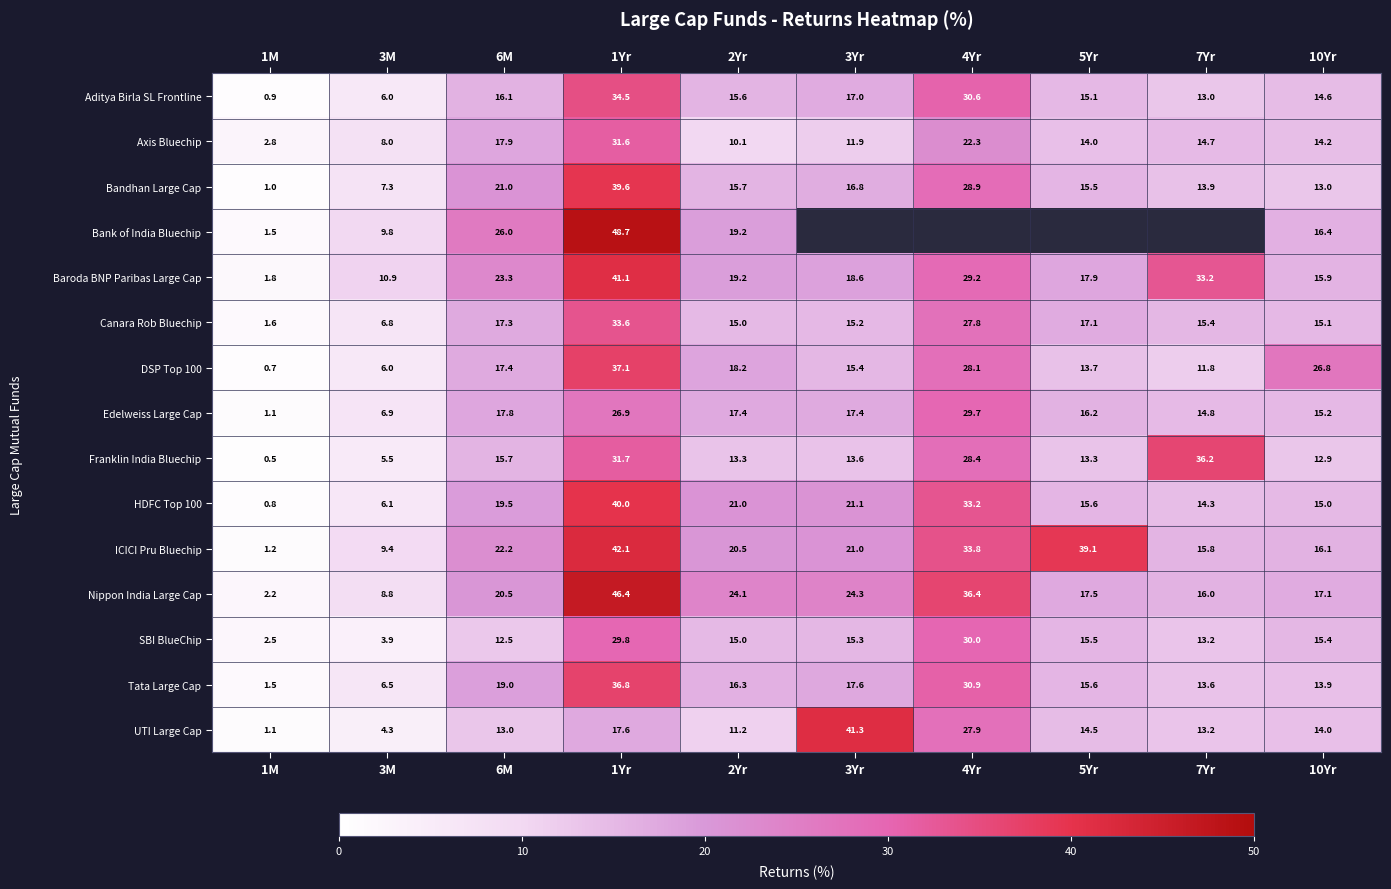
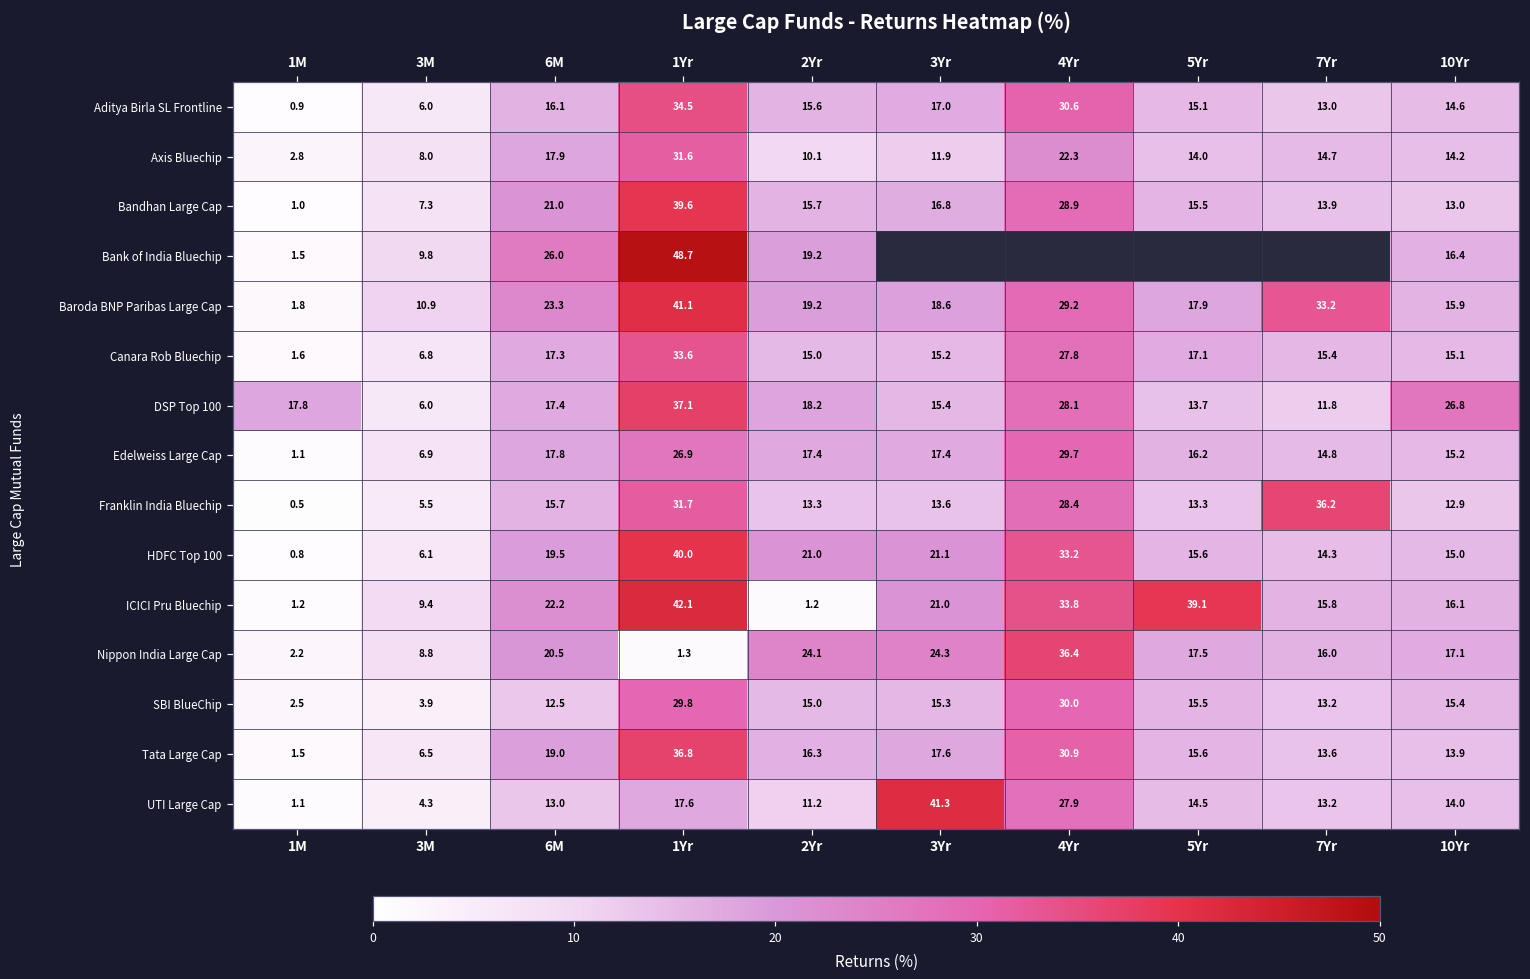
DSP Top 100, 1M: 0.7 -> 17.8
ICICI Pru Bluechip, 2Yr: 20.5 -> 1.2
Nippon India Large Cap, 1Yr: 46.4 -> 1.3
